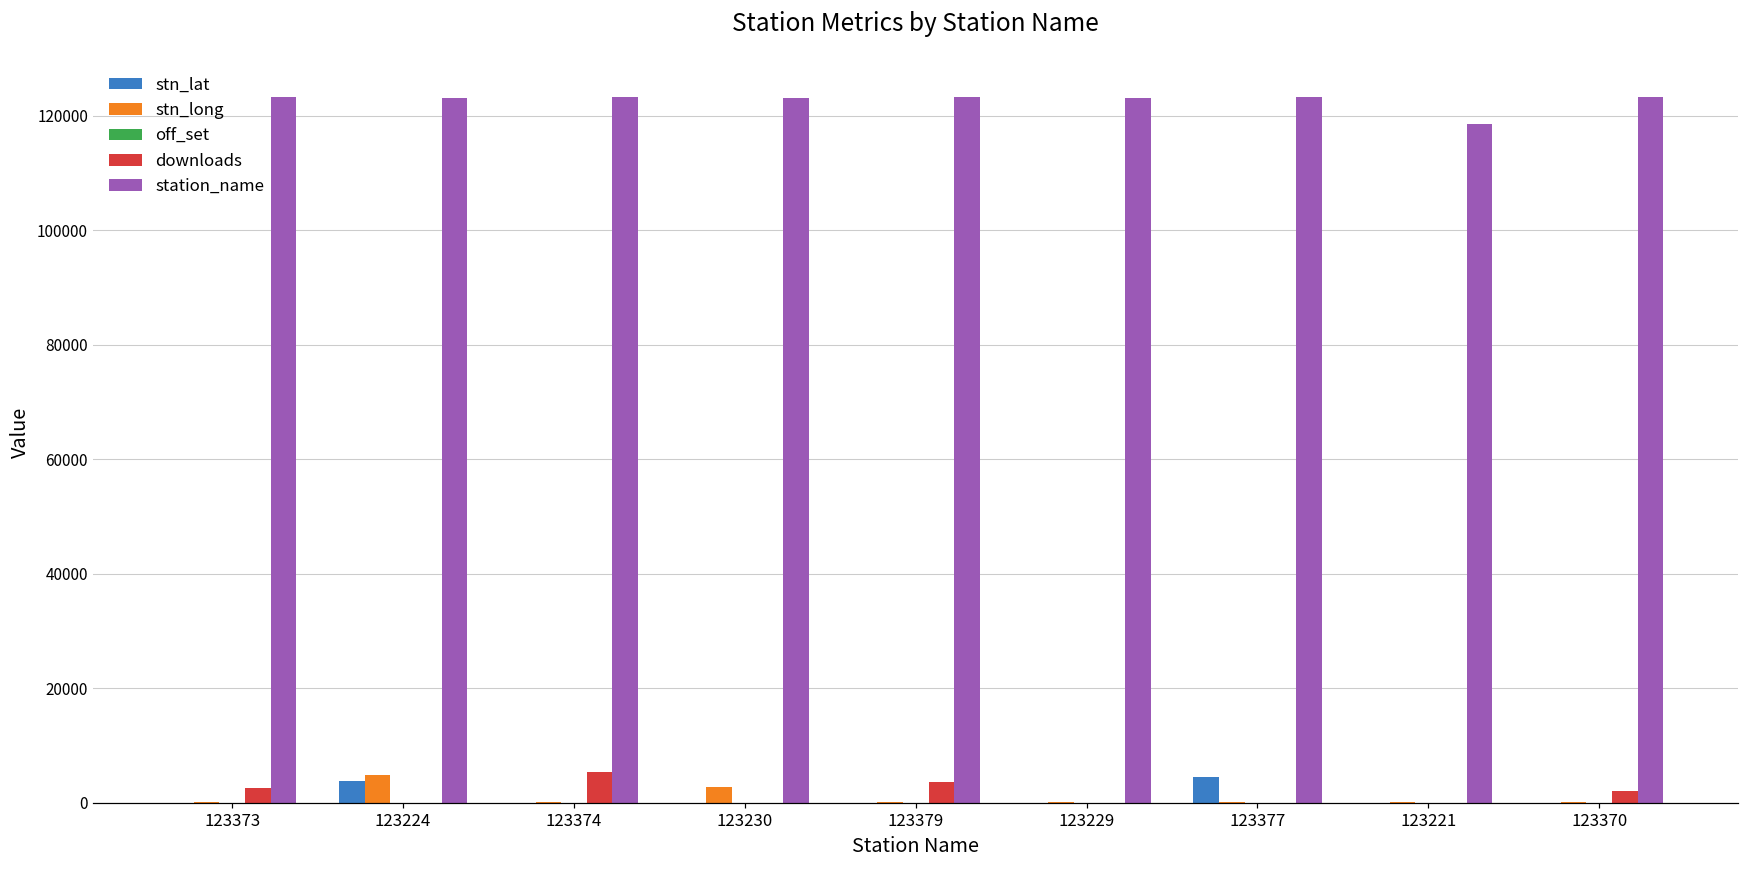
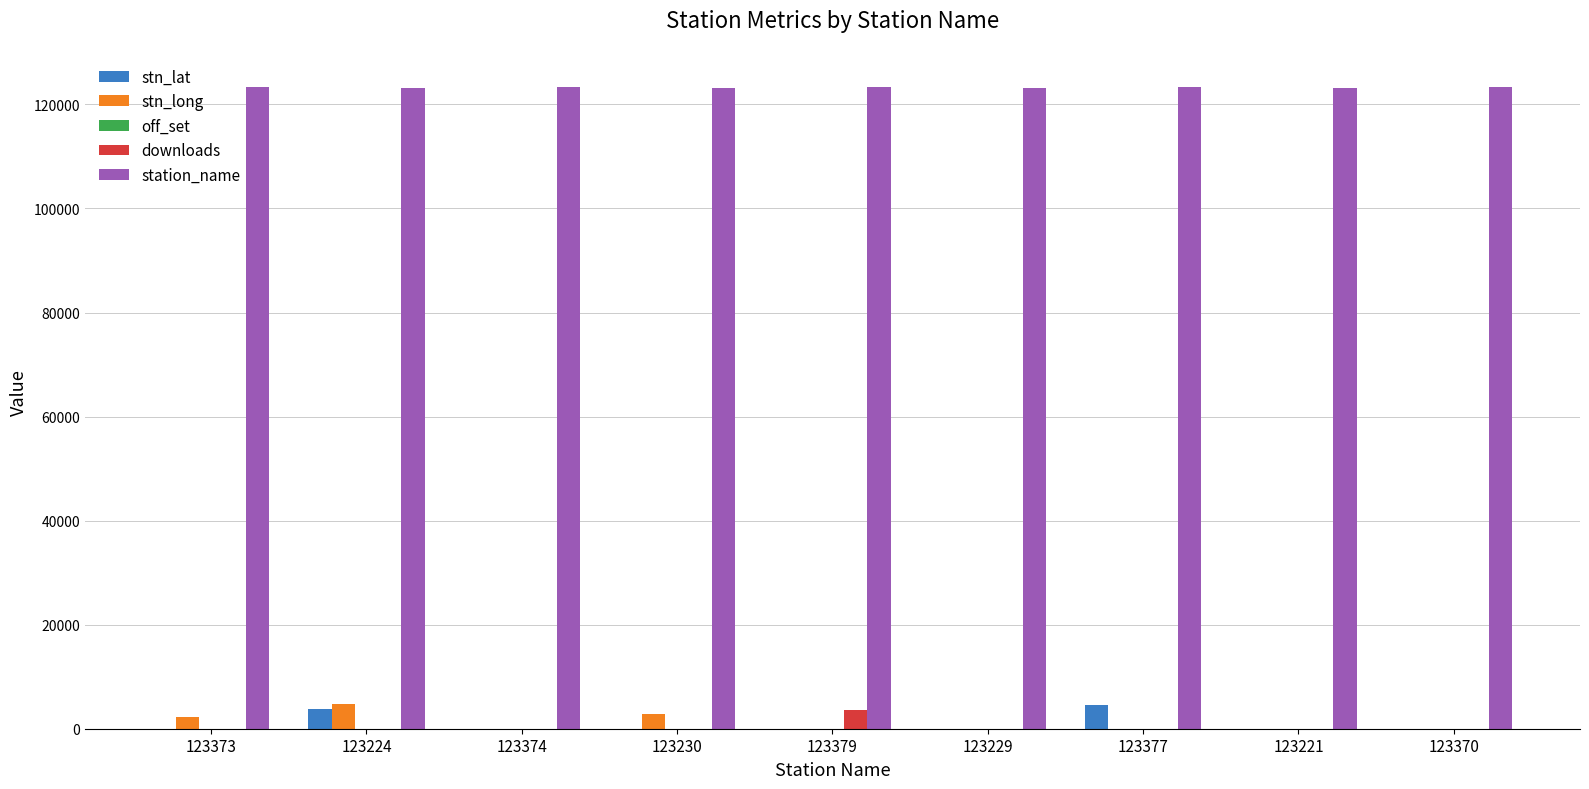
stn_long, 123373: 0 -> 2000
downloads, 123373: 3000 -> 0
downloads, 123374: 5000 -> 0
station_name, 123221: 119000 -> 123000
downloads, 123370: 2000 -> 0
